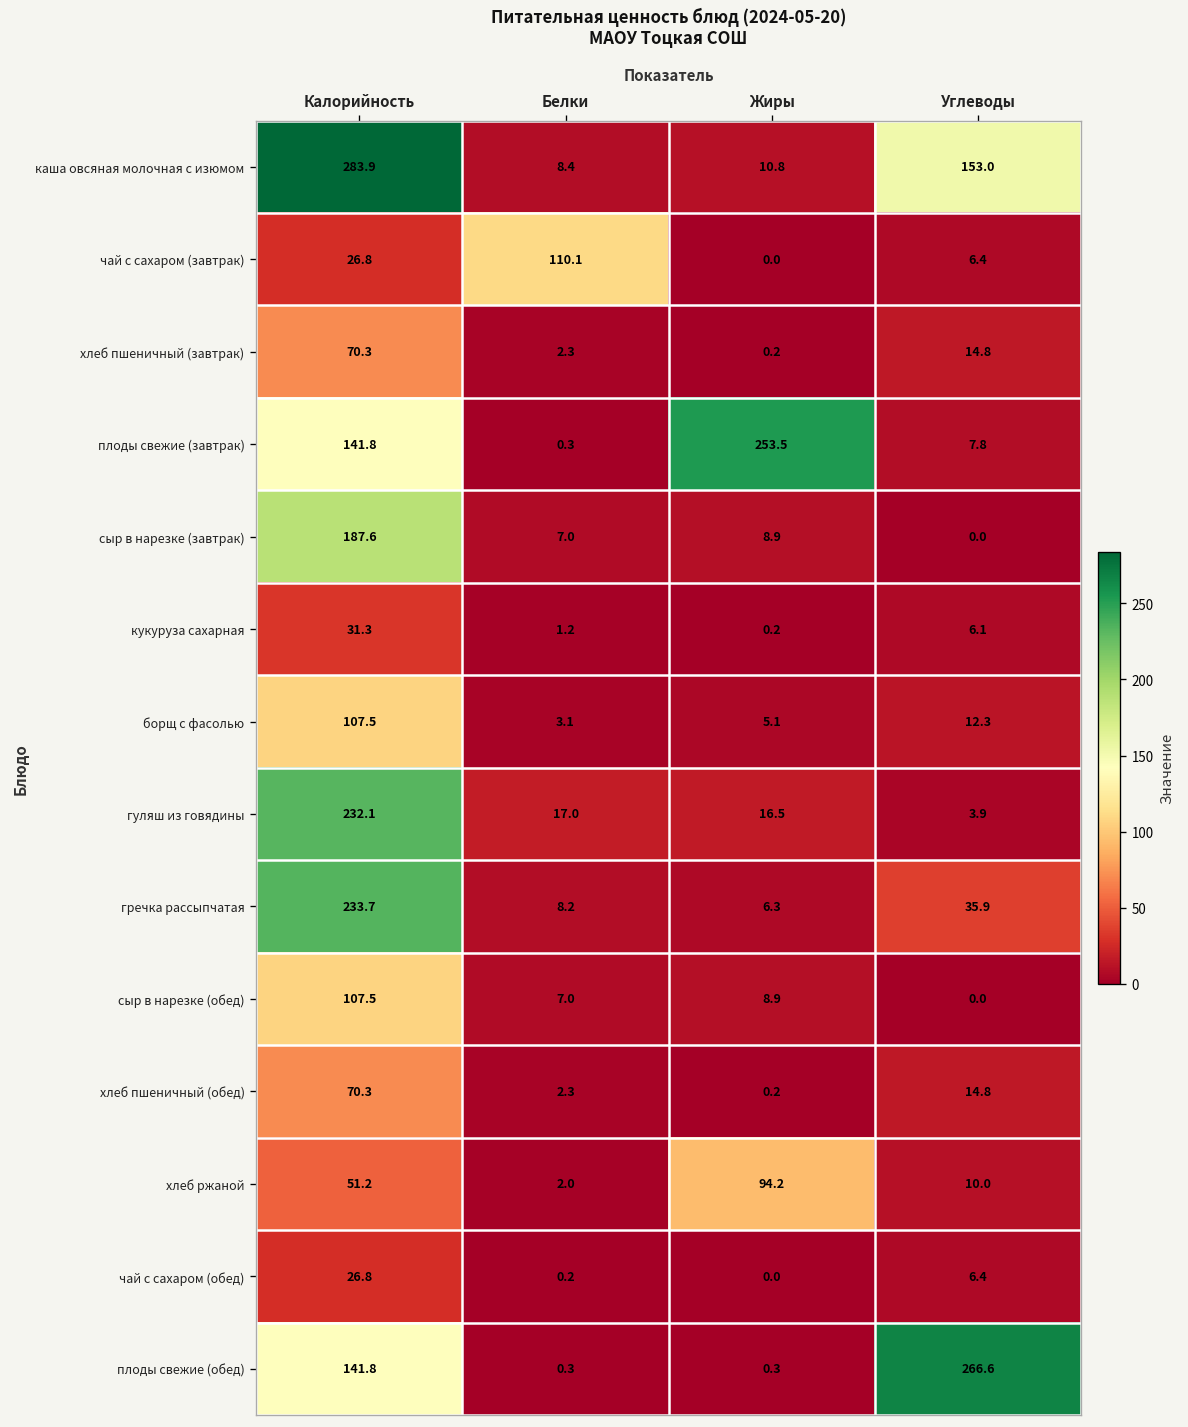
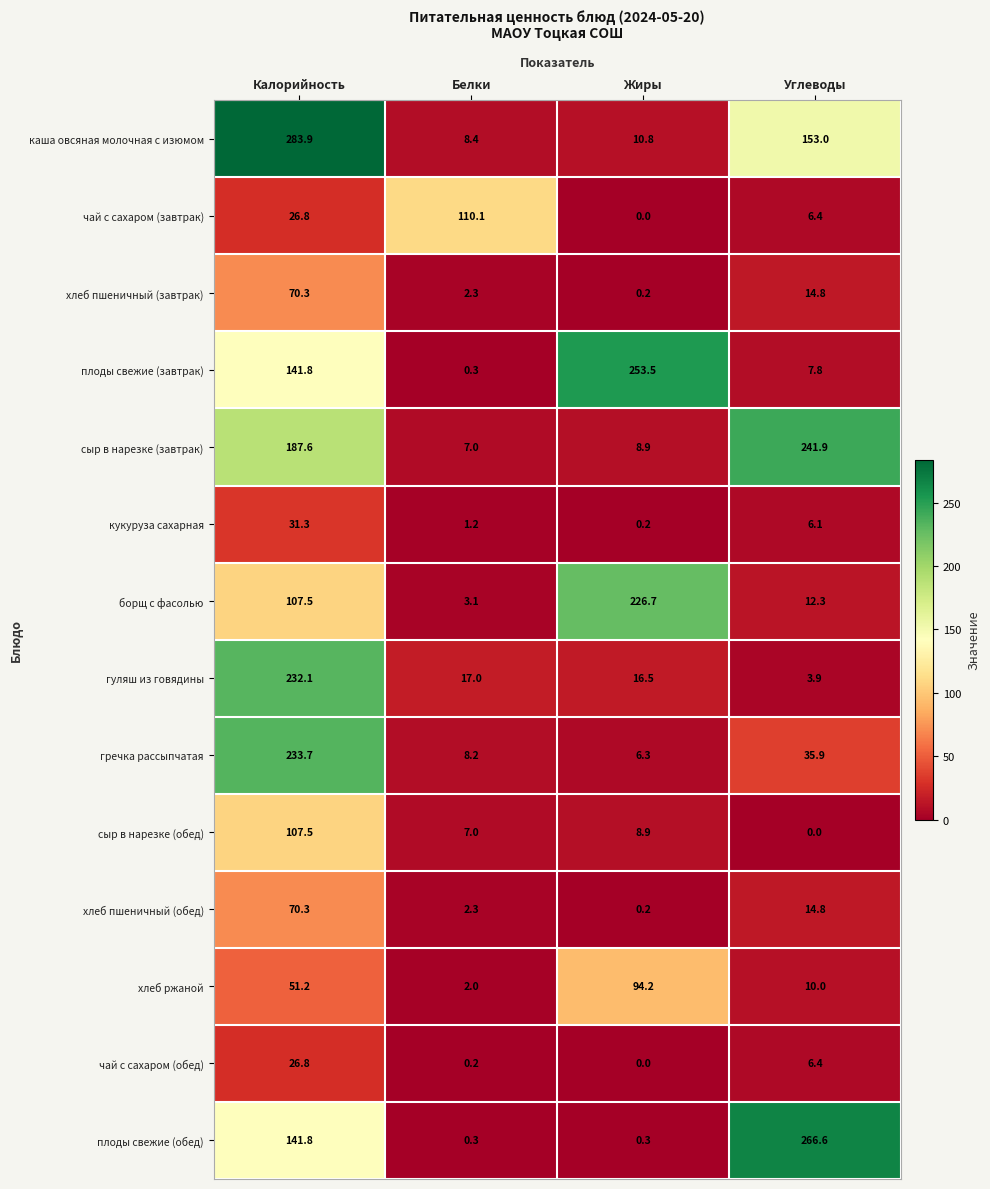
сыр в нарезке (завтрак), Углеводы: 0.0 -> 241.9
борщ с фасолью, Жиры: 5.1 -> 226.7
